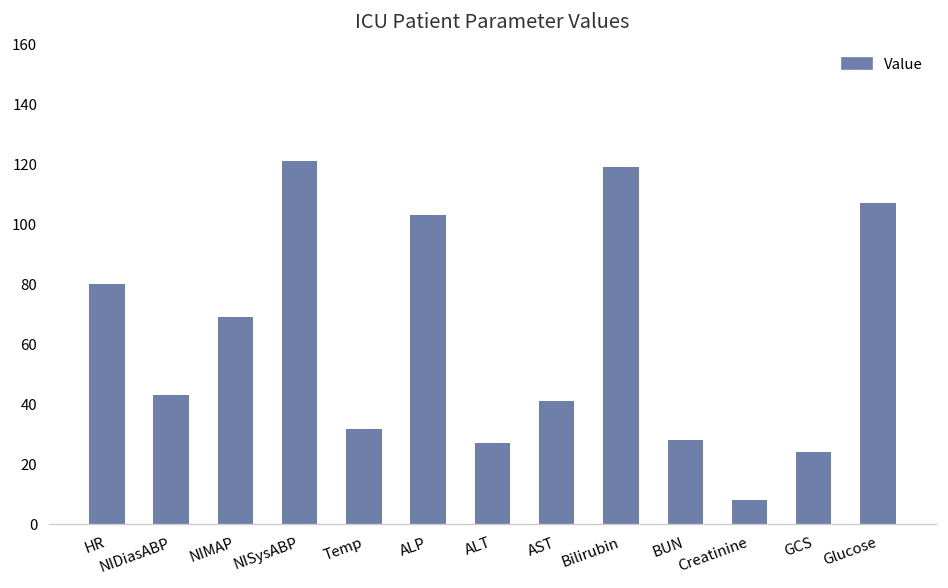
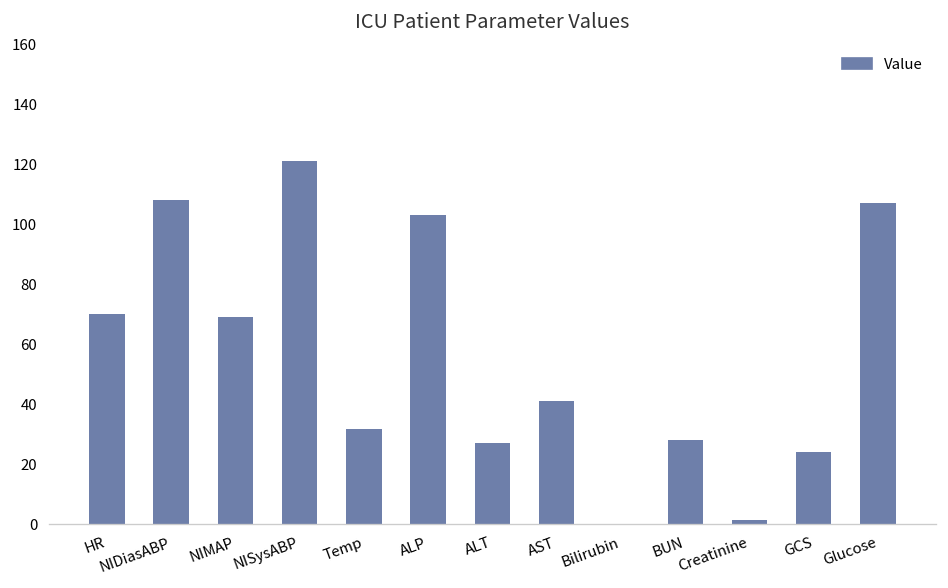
HR: 80 -> 70
NIDiasABP: 43 -> 108
Bilirubin: 119 -> 0
Creatinine: 8 -> 2
